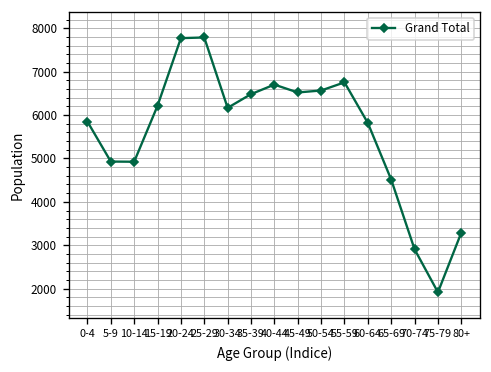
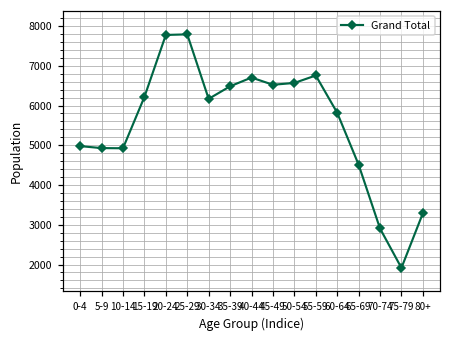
0-4: 5900 -> 5000
